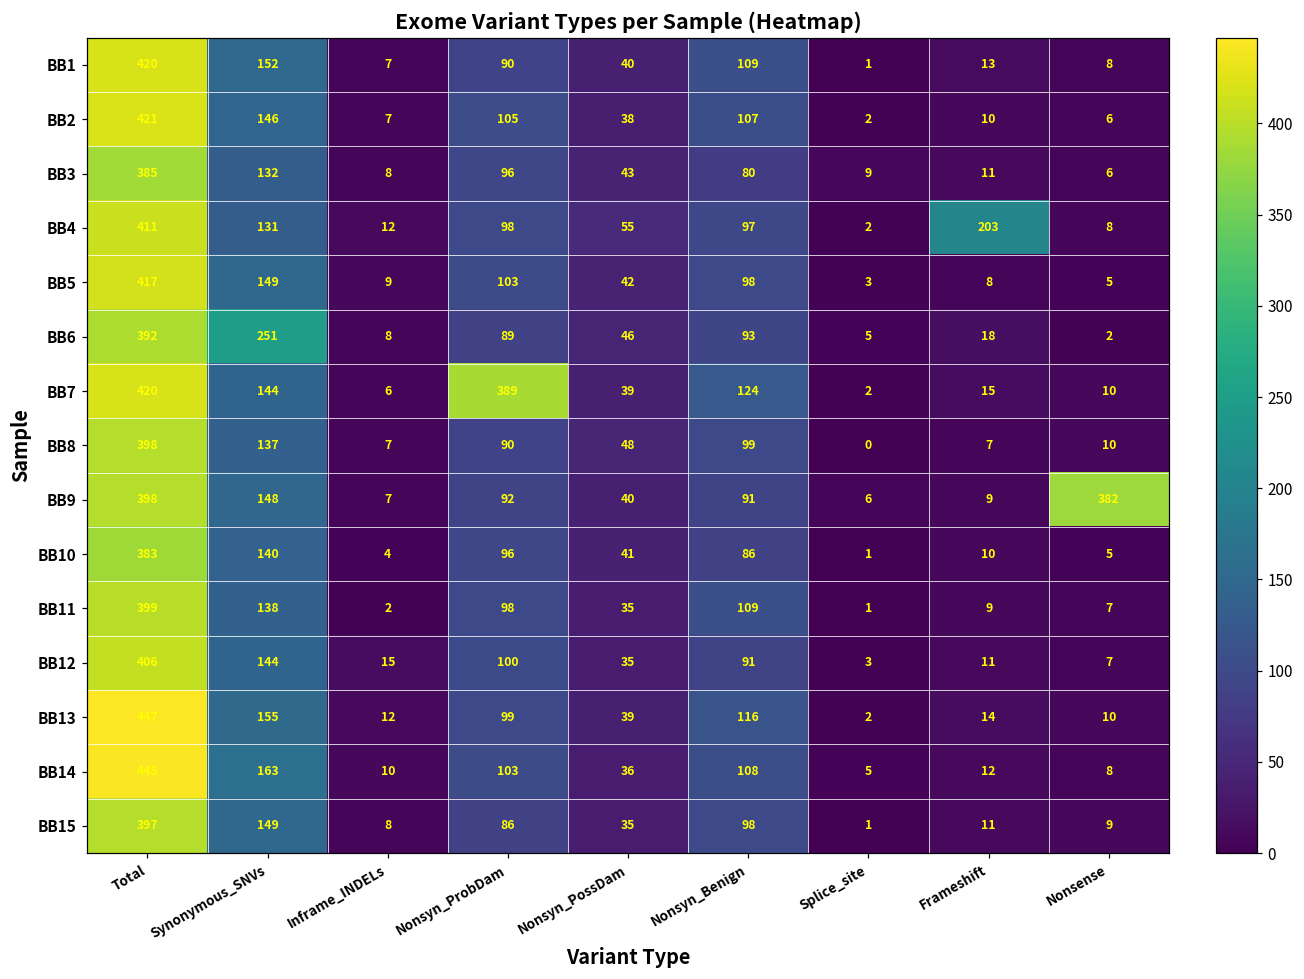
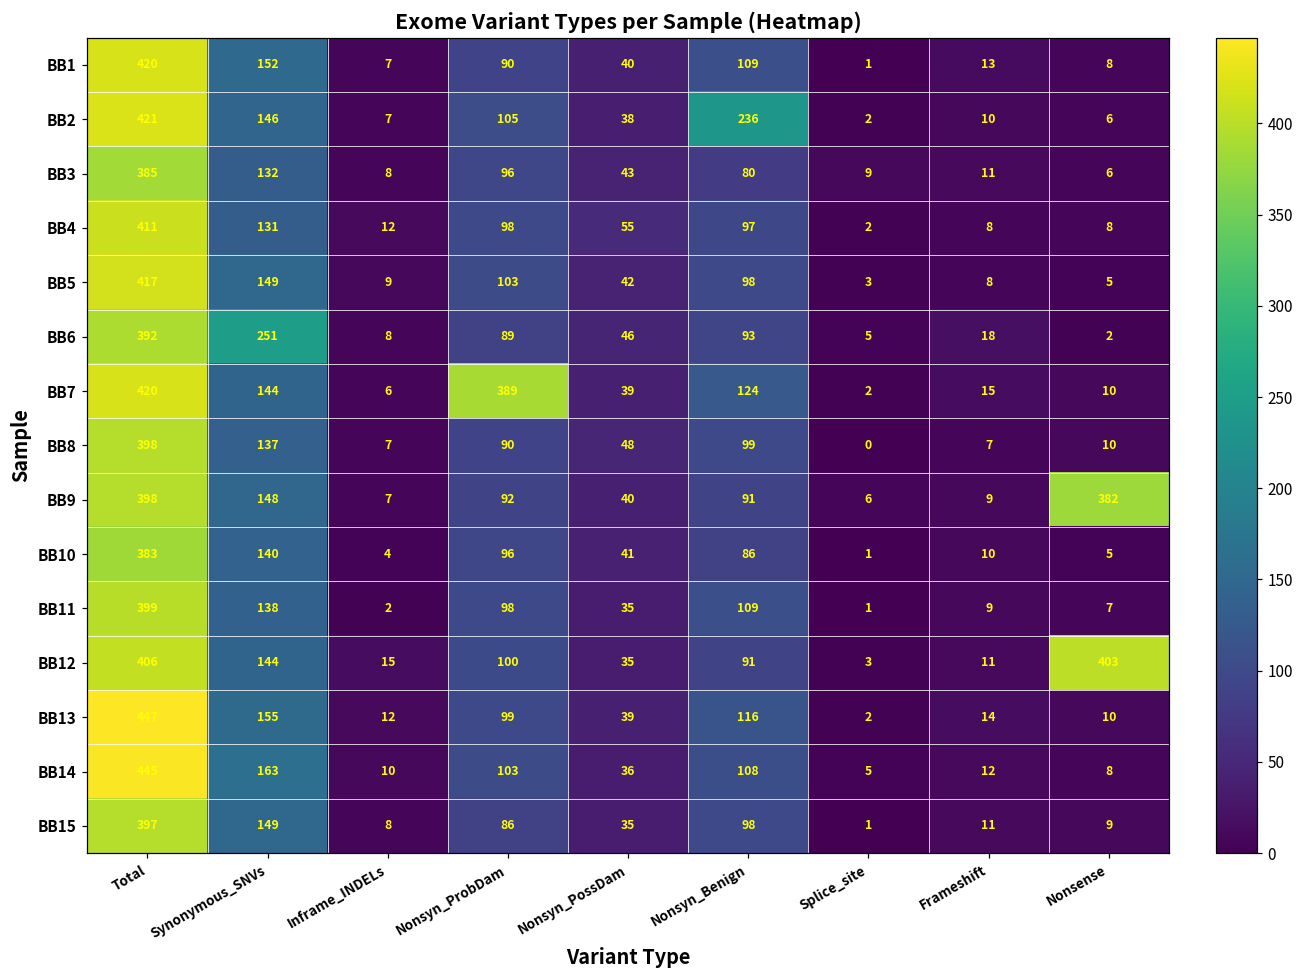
BB2, Nonsyn_Benign: 107 -> 236
BB4, Frameshift: 203 -> 8
BB12, Nonsense: 7 -> 403
